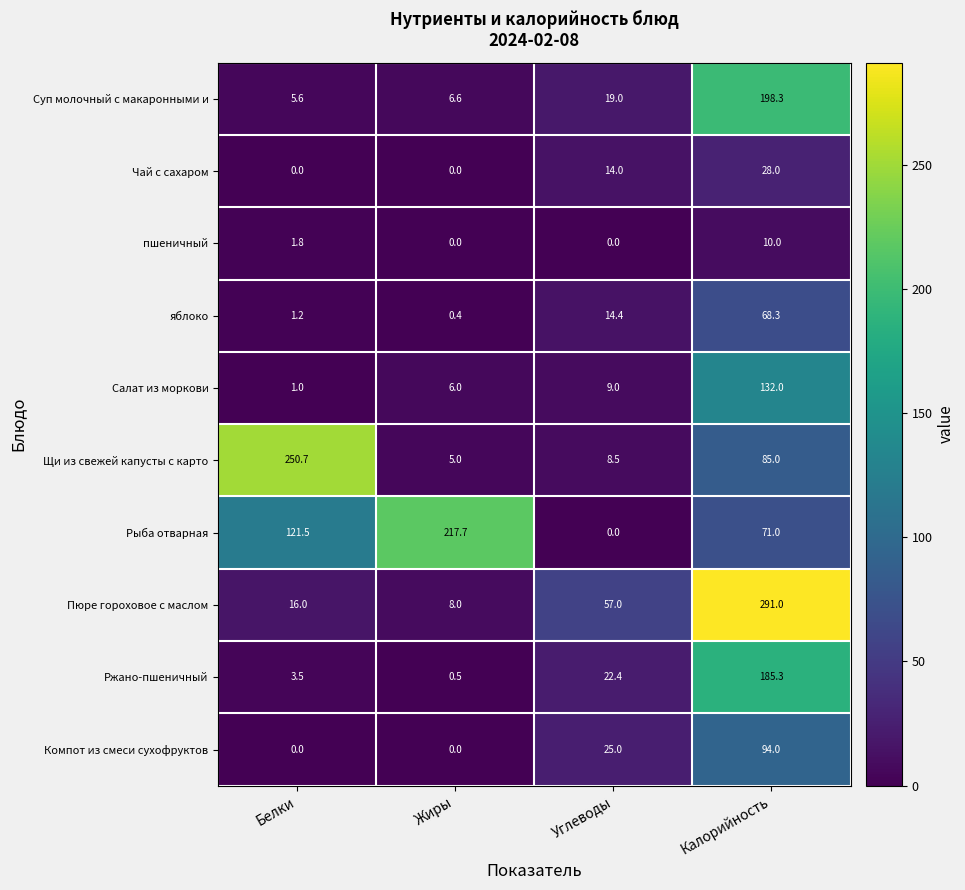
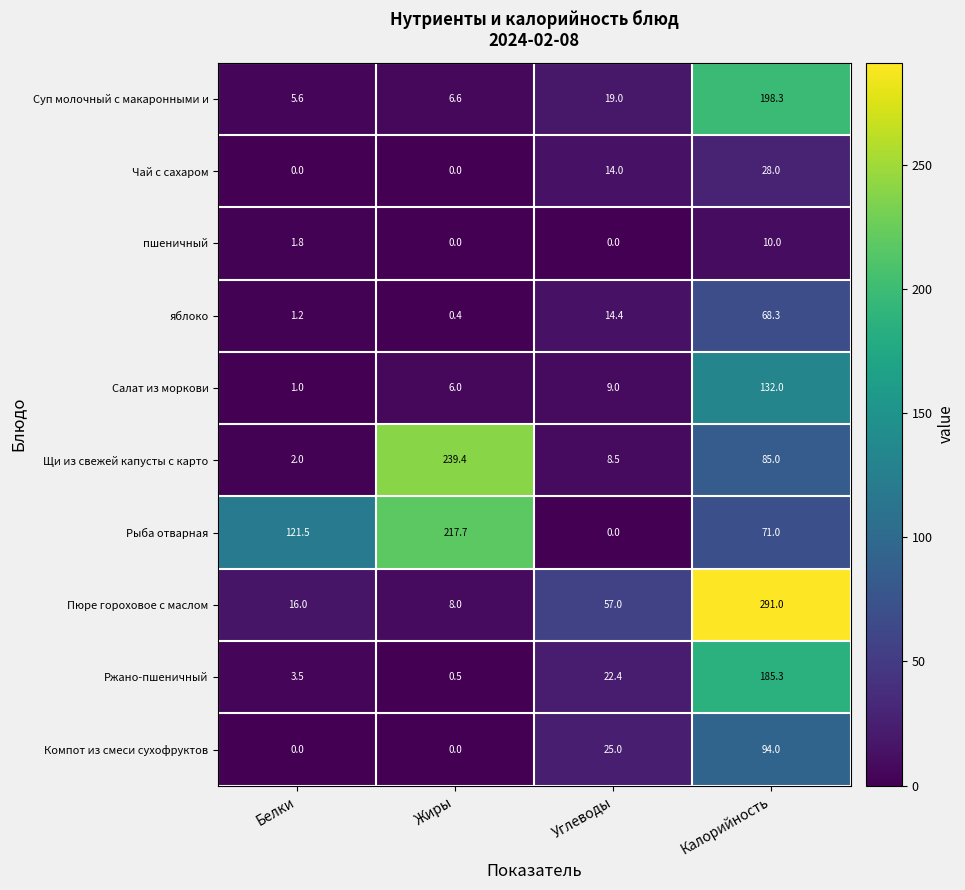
Щи из свежей капусты с карто, Белки: 250.7 -> 2.0
Щи из свежей капусты с карто, Жиры: 5.0 -> 239.4
